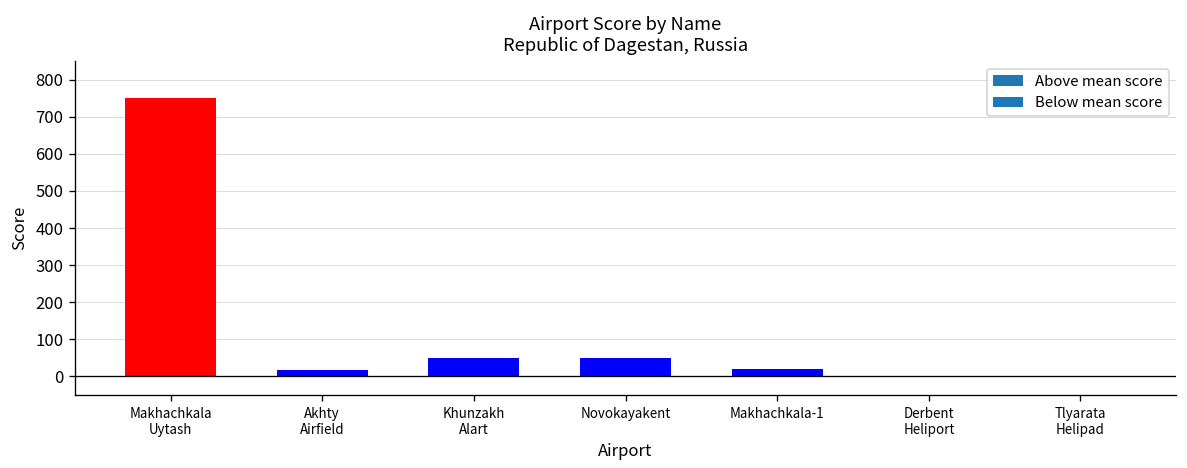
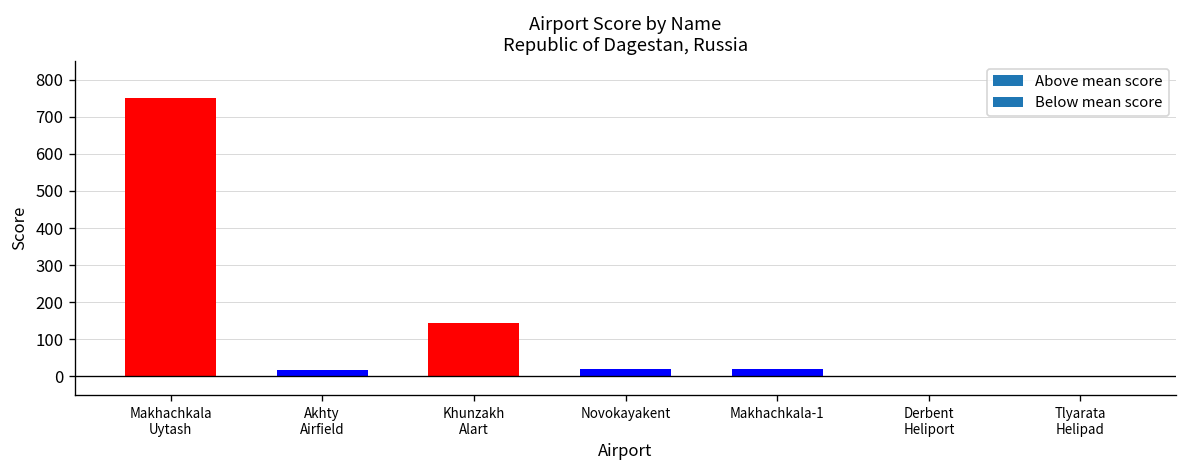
Khunzakh Alart: 50 -> 140
Novokayakent: 50 -> 20
